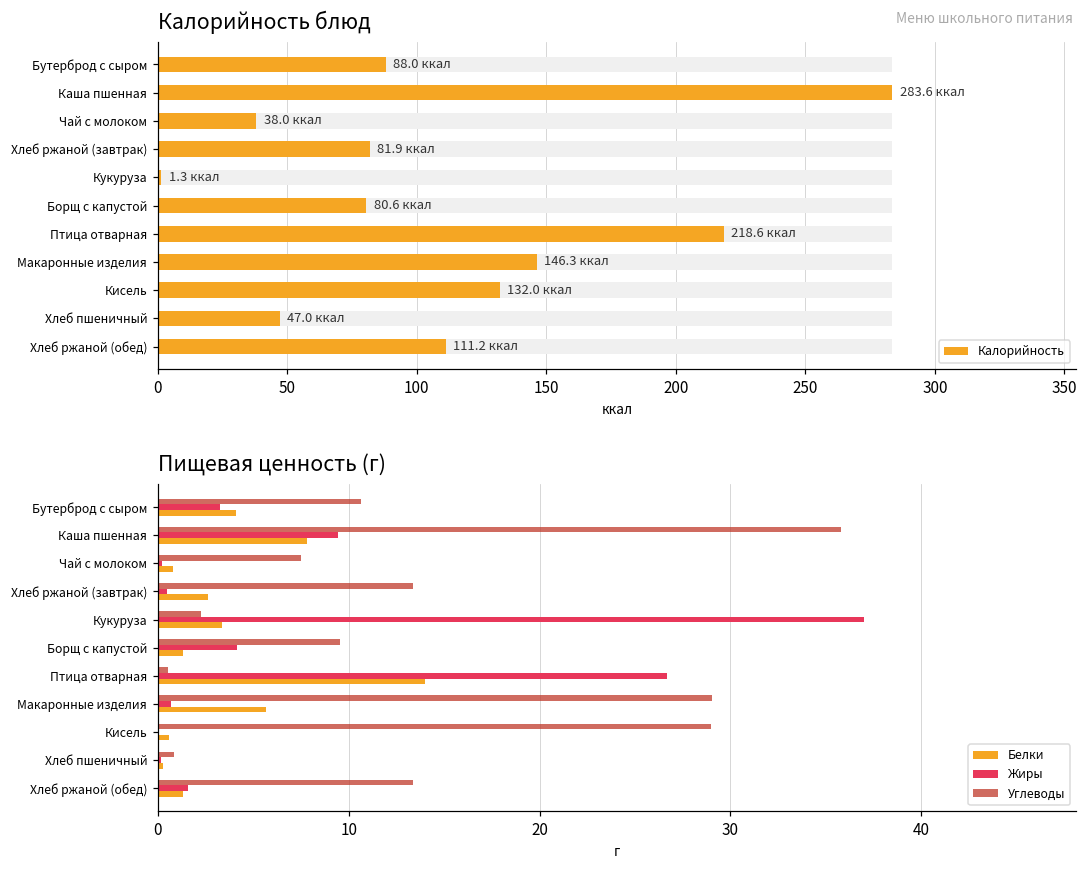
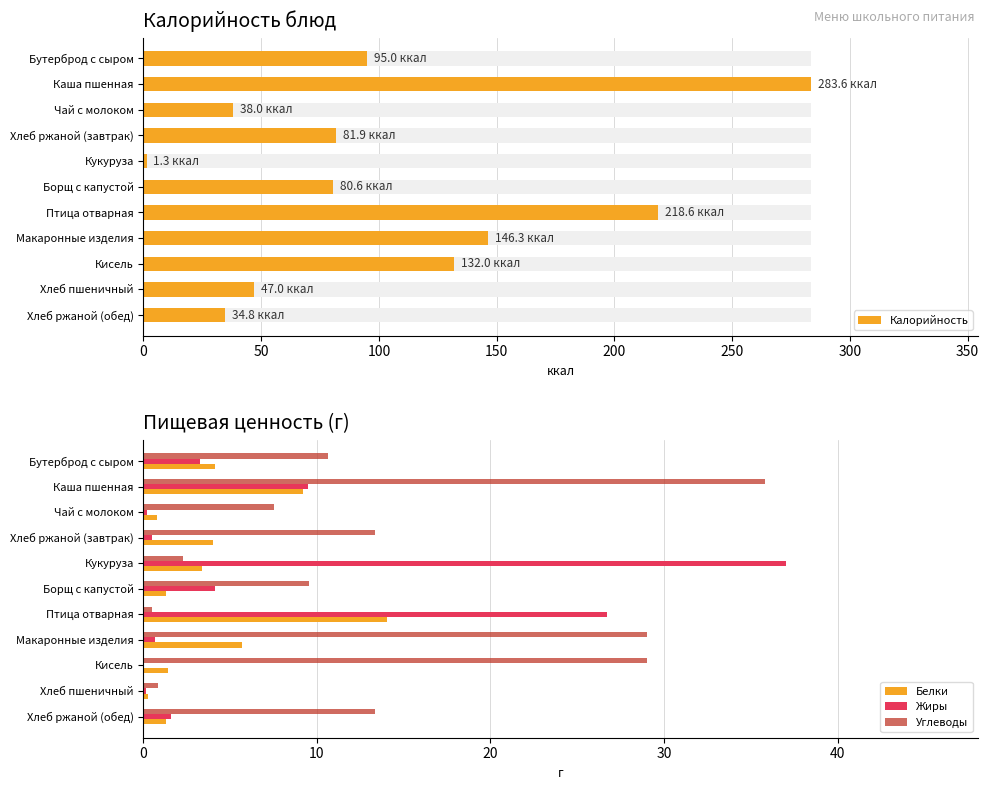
Калорийность блюд, Калорийность, Бутерброд с сыром: 88.0 -> 95.0
Калорийность блюд, Калорийность, Хлеб ржаной (обед): 111.2 -> 34.8
Пищевая ценность (г), Белки, Каша пшенная: 7.8 -> 9.2
Пищевая ценность (г), Белки, Хлеб ржаной (завтрак): 2.6 -> 4.0
Пищевая ценность (г), Белки, Кисель: 0.6 -> 1.4
